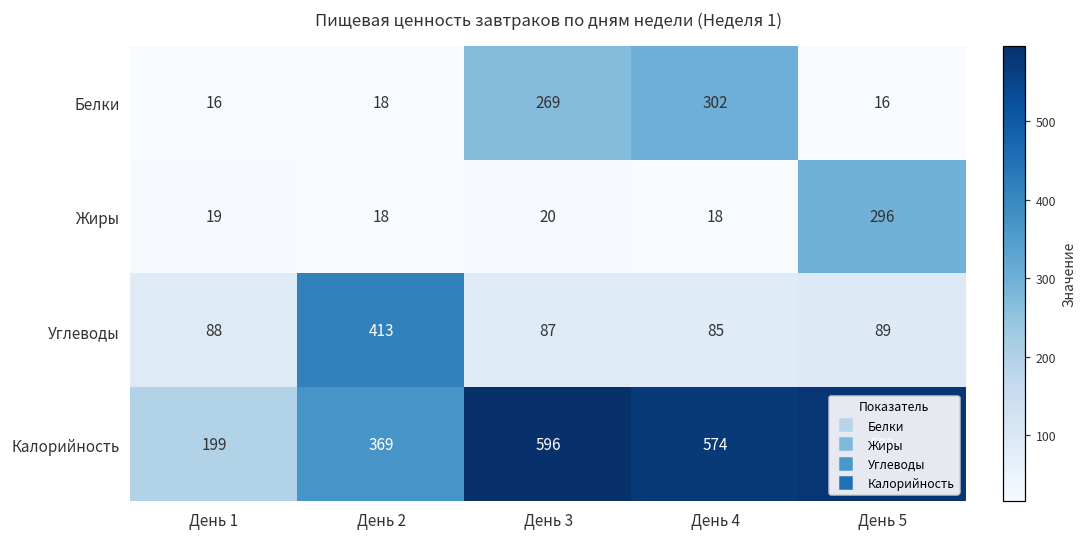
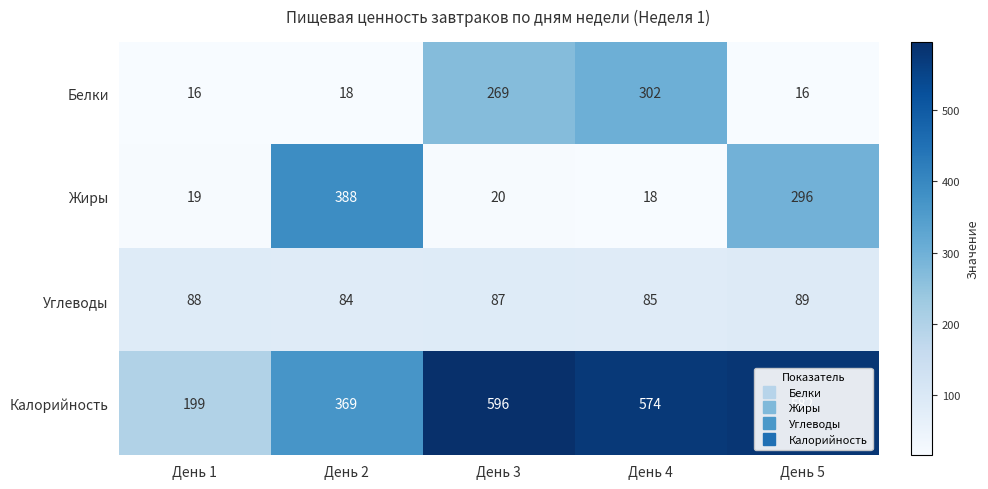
Жиры, День 2: 18 -> 388
Углеводы, День 2: 413 -> 84
